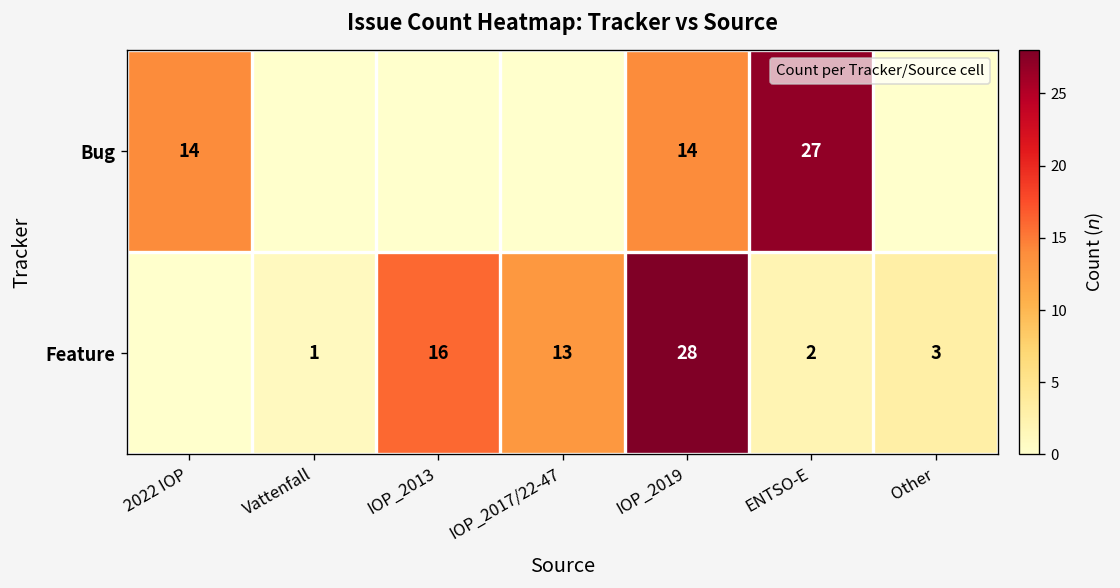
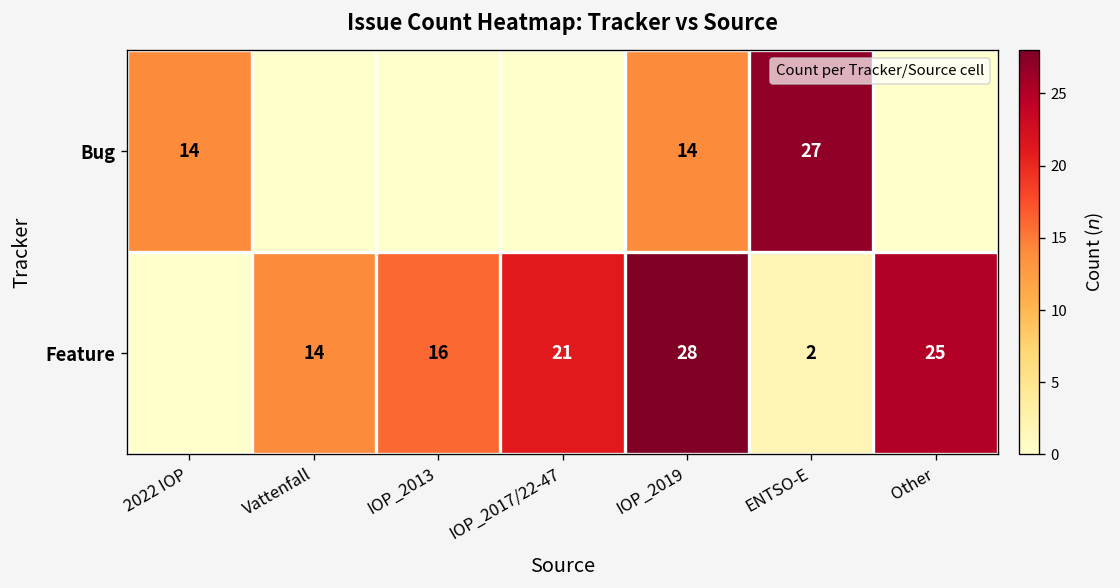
Feature, Vattenfall: 1 -> 14
Feature, IOP_2017/22-47: 13 -> 21
Feature, Other: 3 -> 25
